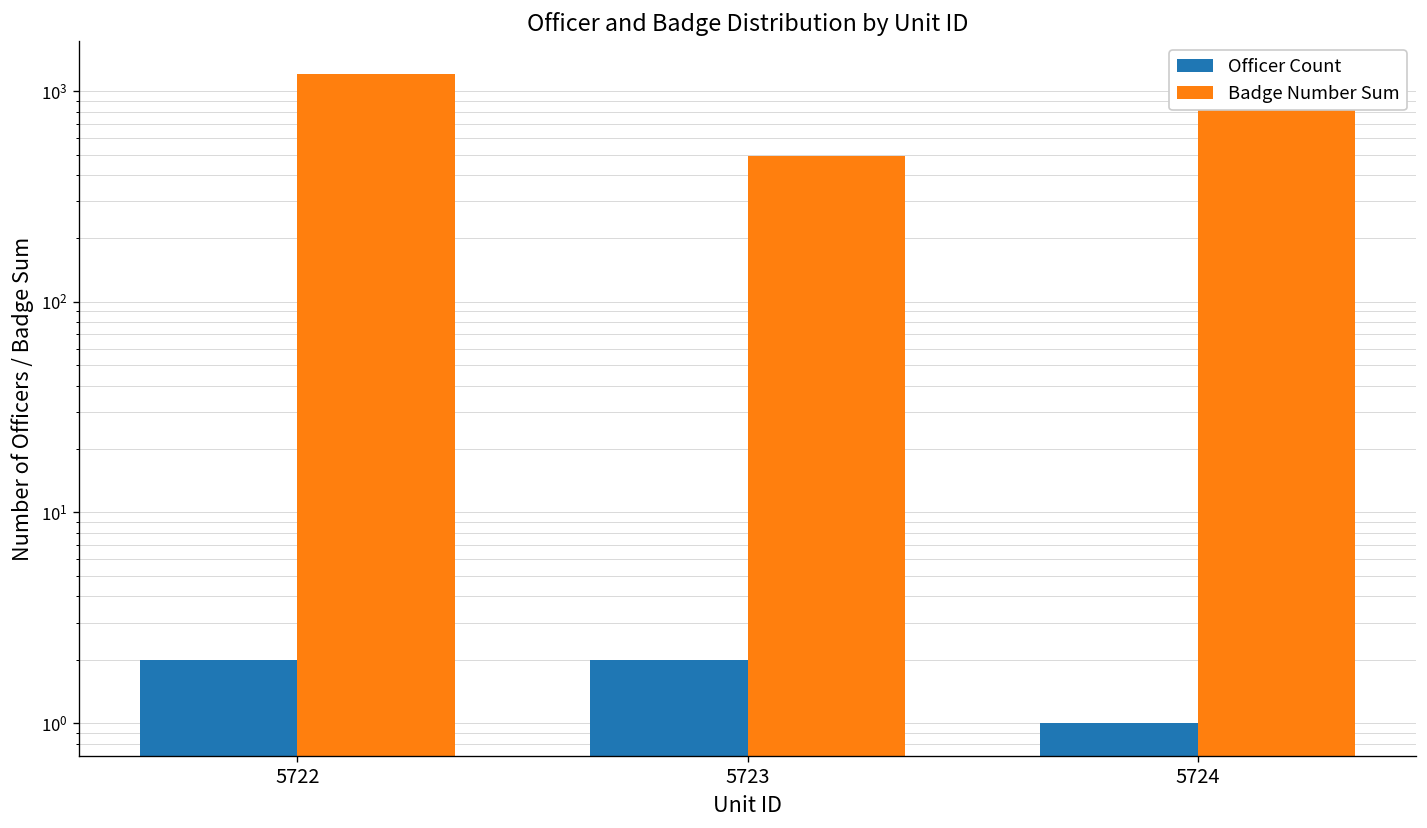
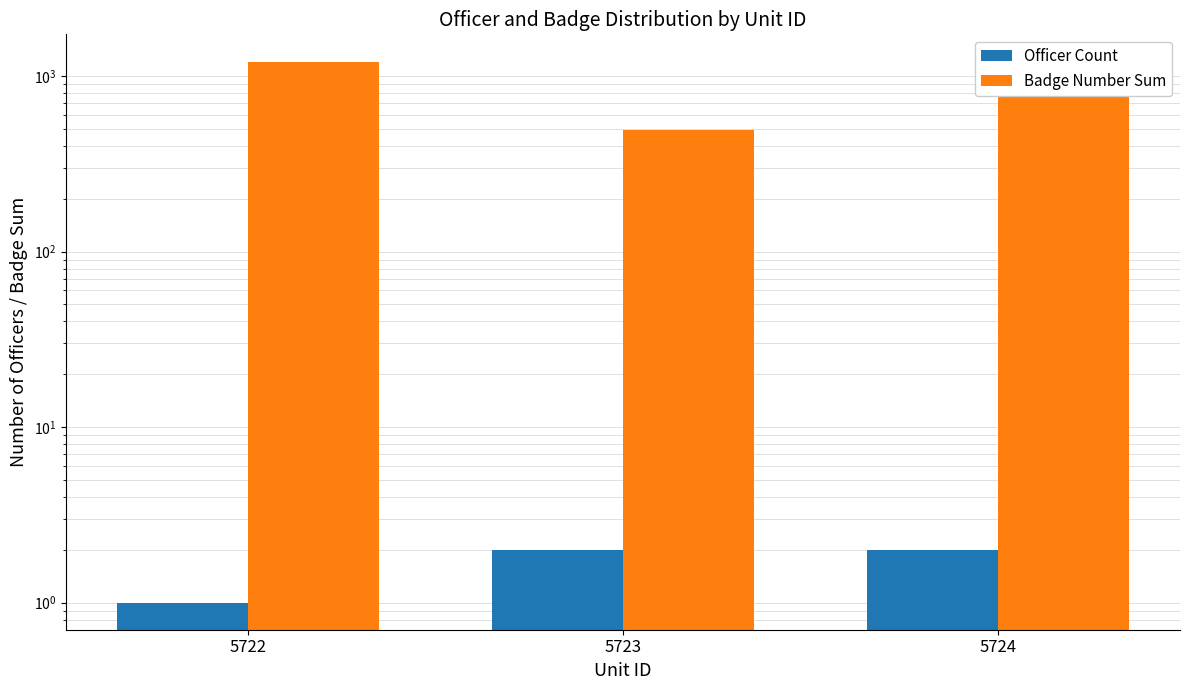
Officer Count, 5722: 2 -> 1
Officer Count, 5724: 1 -> 2
